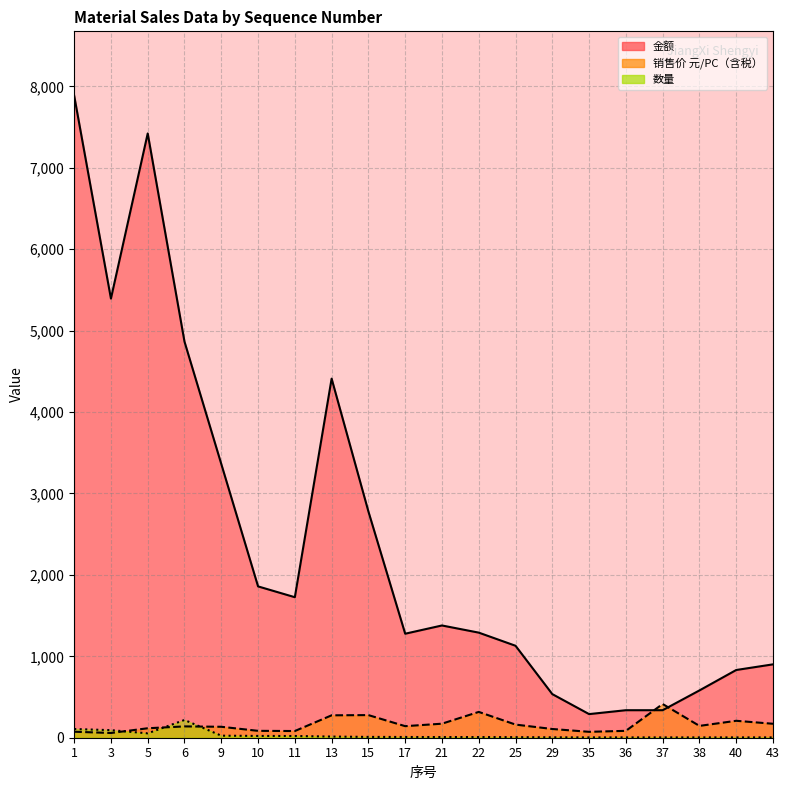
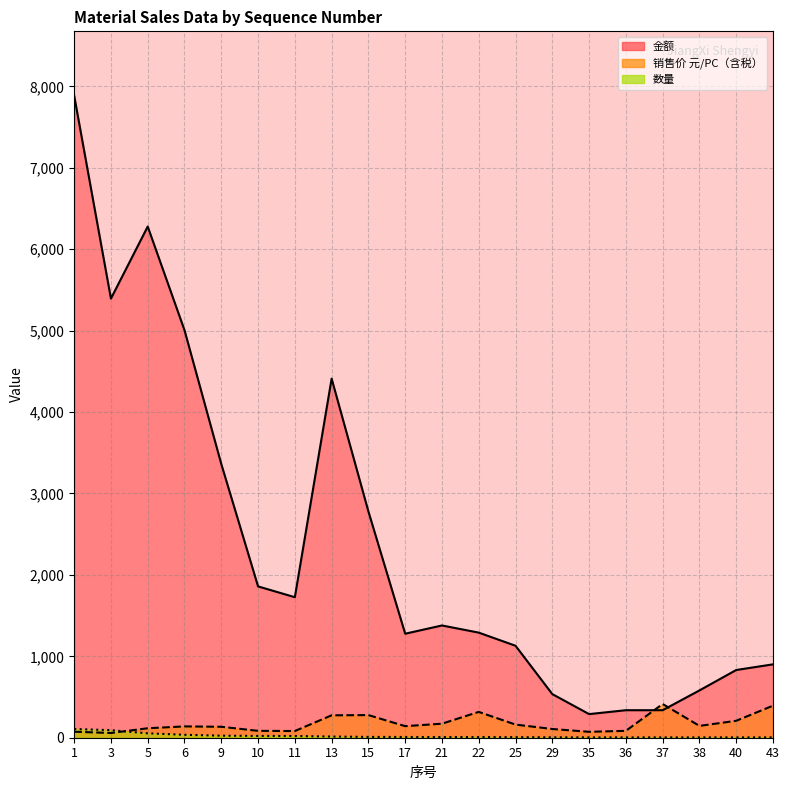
金额, 5: 7,400 -> 6,300
金额, 6: 4,900 -> 5,000
数量, 6: 200 -> 0
销售价 元/PC（含税）, 43: 200 -> 400
